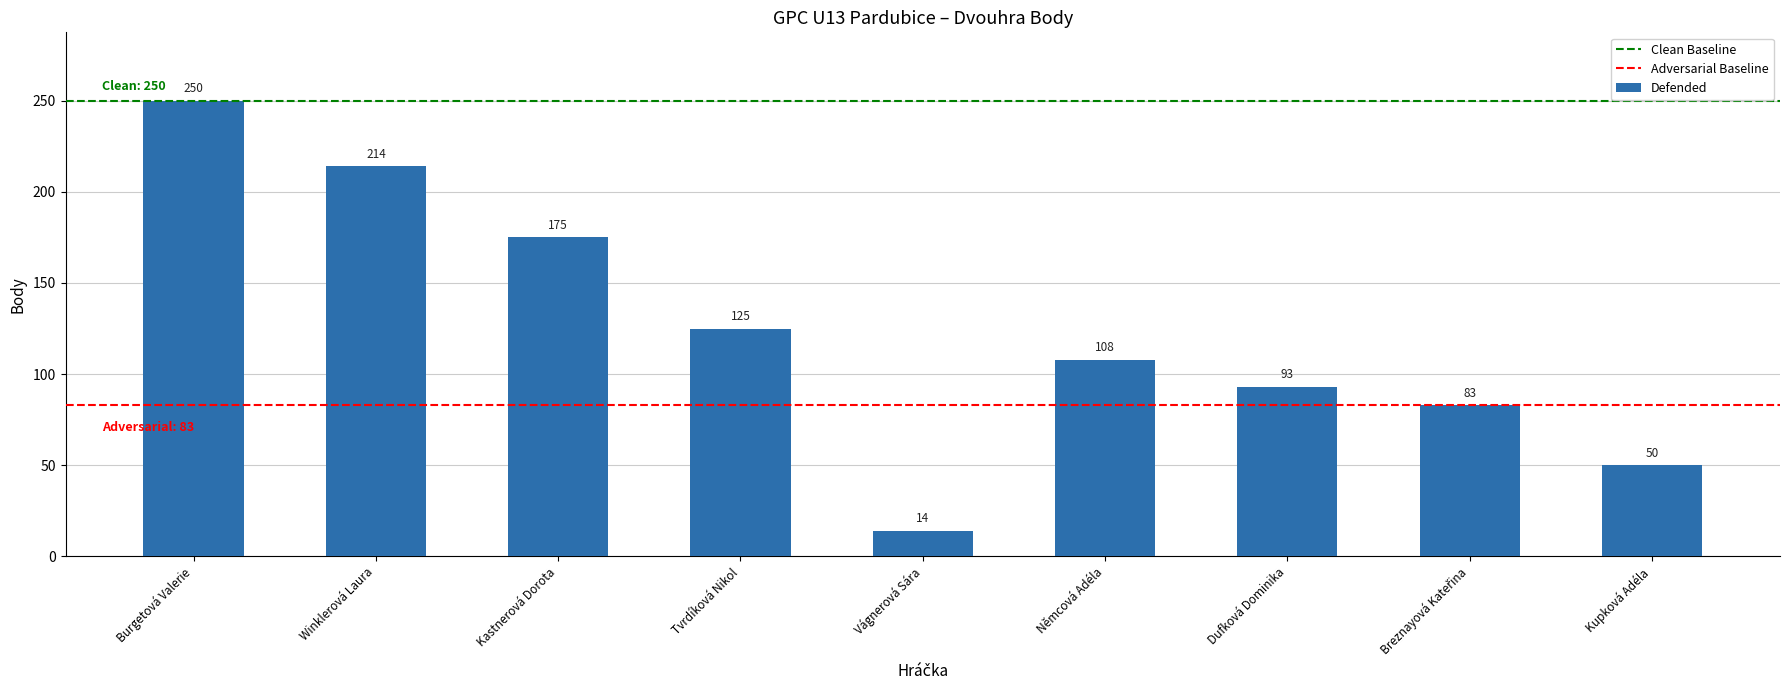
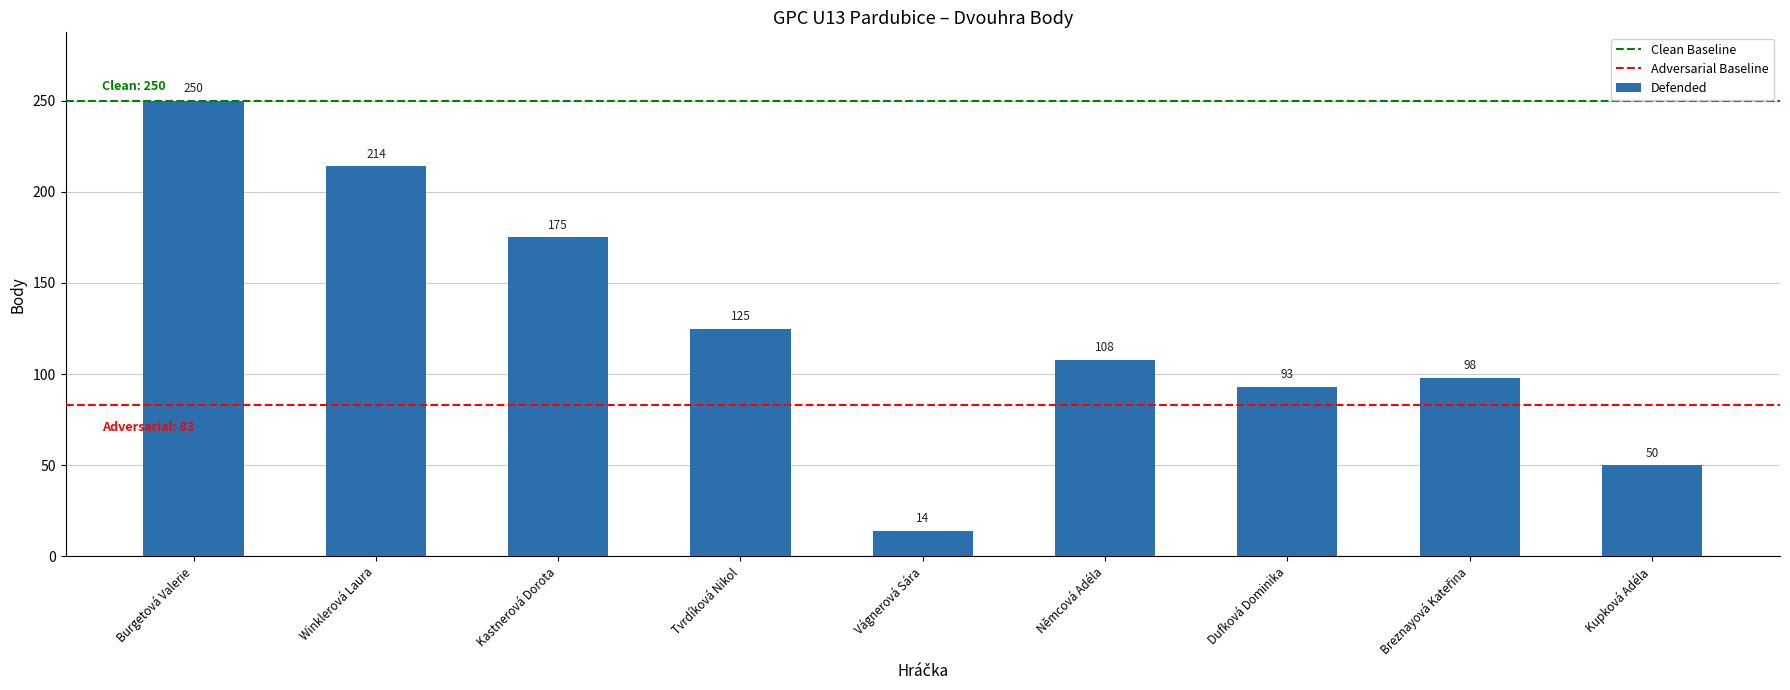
Breznayová Kateřina: 83 -> 98
